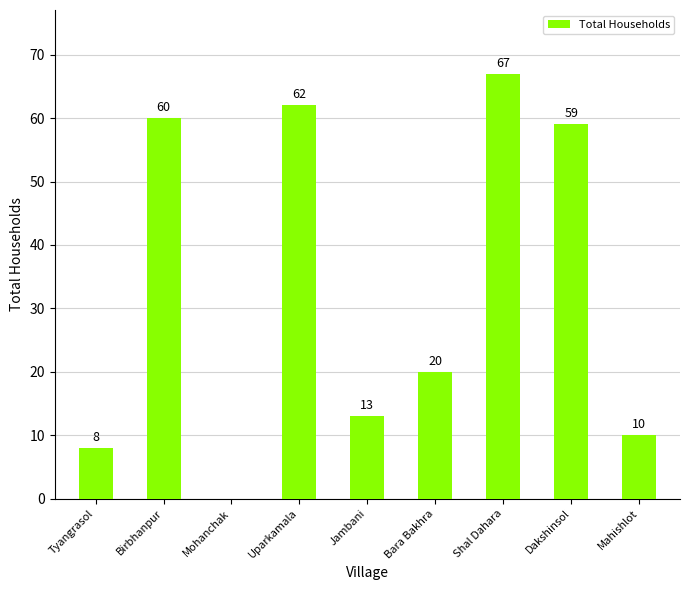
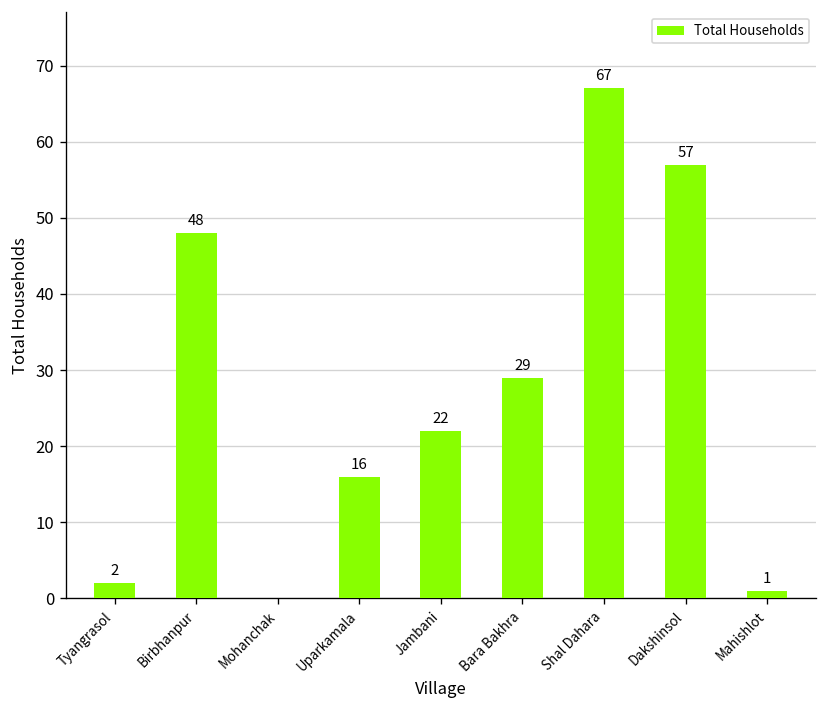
Tyangrasol: 8 -> 2
Birbhanpur: 60 -> 48
Uparkamala: 62 -> 16
Jambani: 13 -> 22
Bara Bakhra: 20 -> 29
Dakshinsol: 59 -> 57
Mahishlot: 10 -> 1
